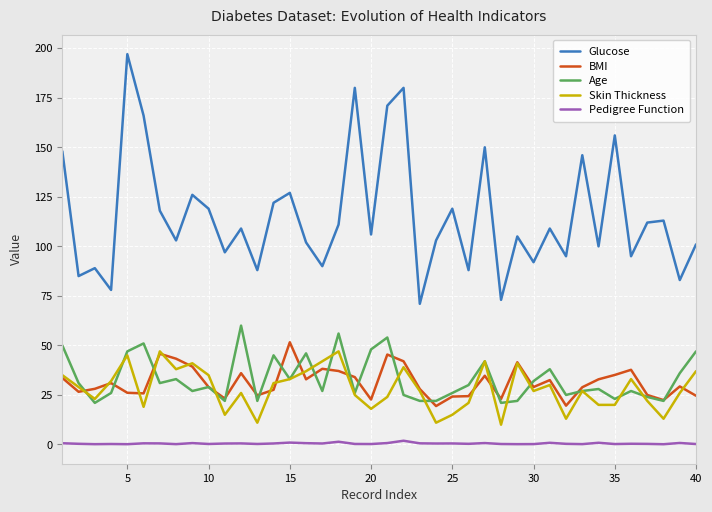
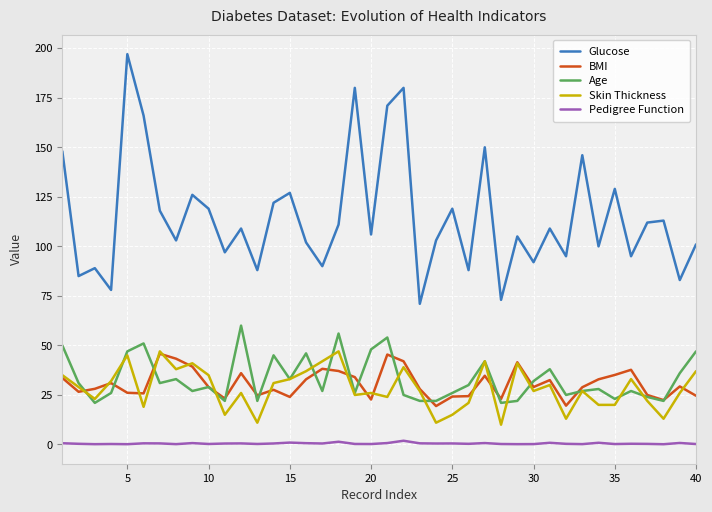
BMI, 15: 52 -> 24
Skin Thickness, 20: 18 -> 26
Glucose, 35: 156 -> 129
